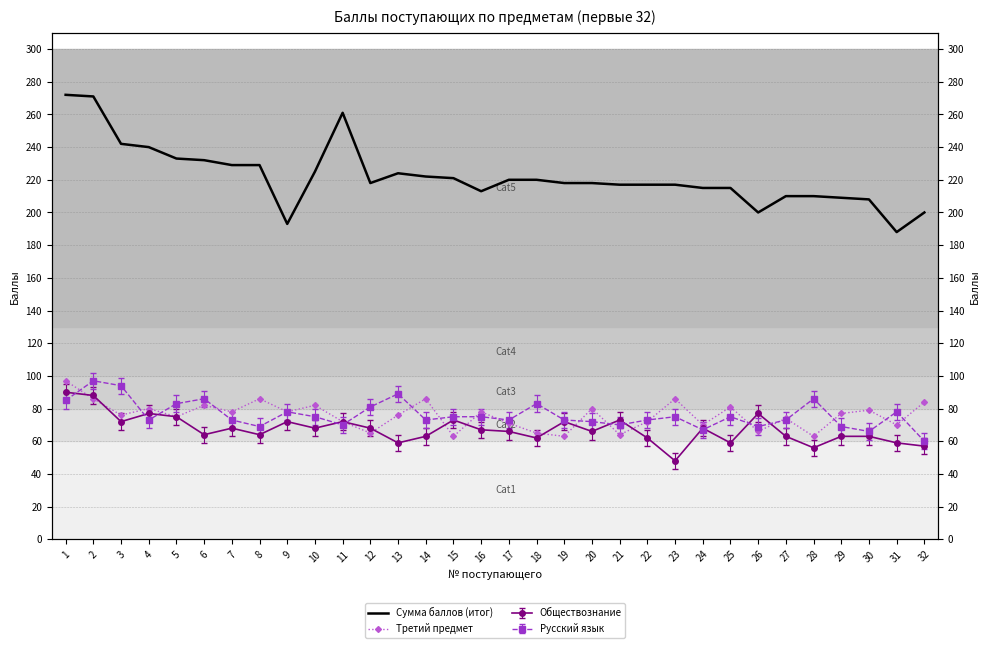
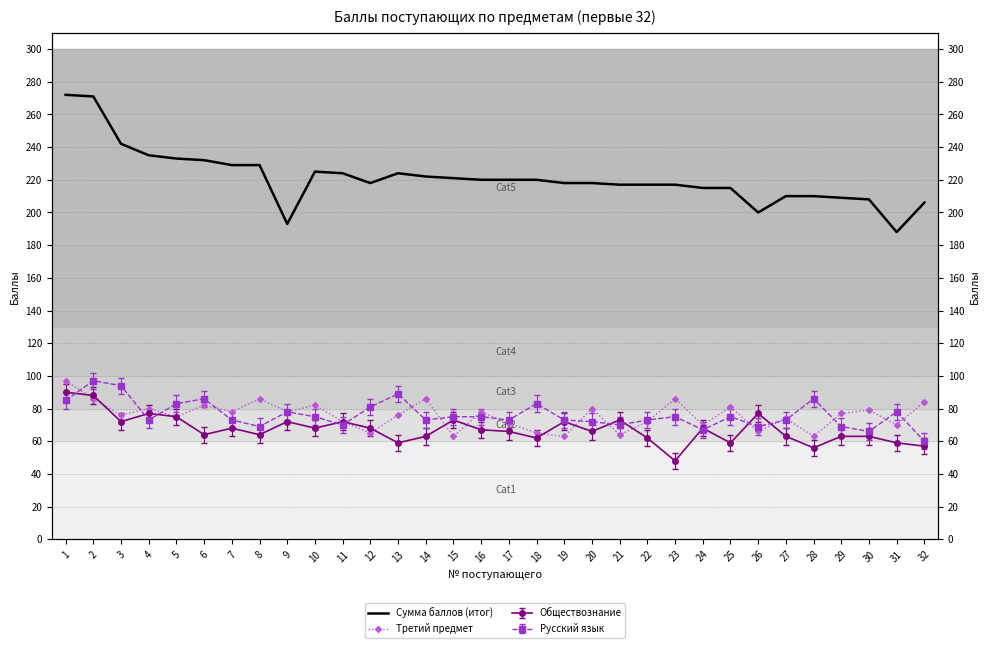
Сумма баллов (итог), 4: 240 -> 235
Сумма баллов (итог), 11: 261 -> 224
Сумма баллов (итог), 16: 213 -> 220
Сумма баллов (итог), 32: 200 -> 206
